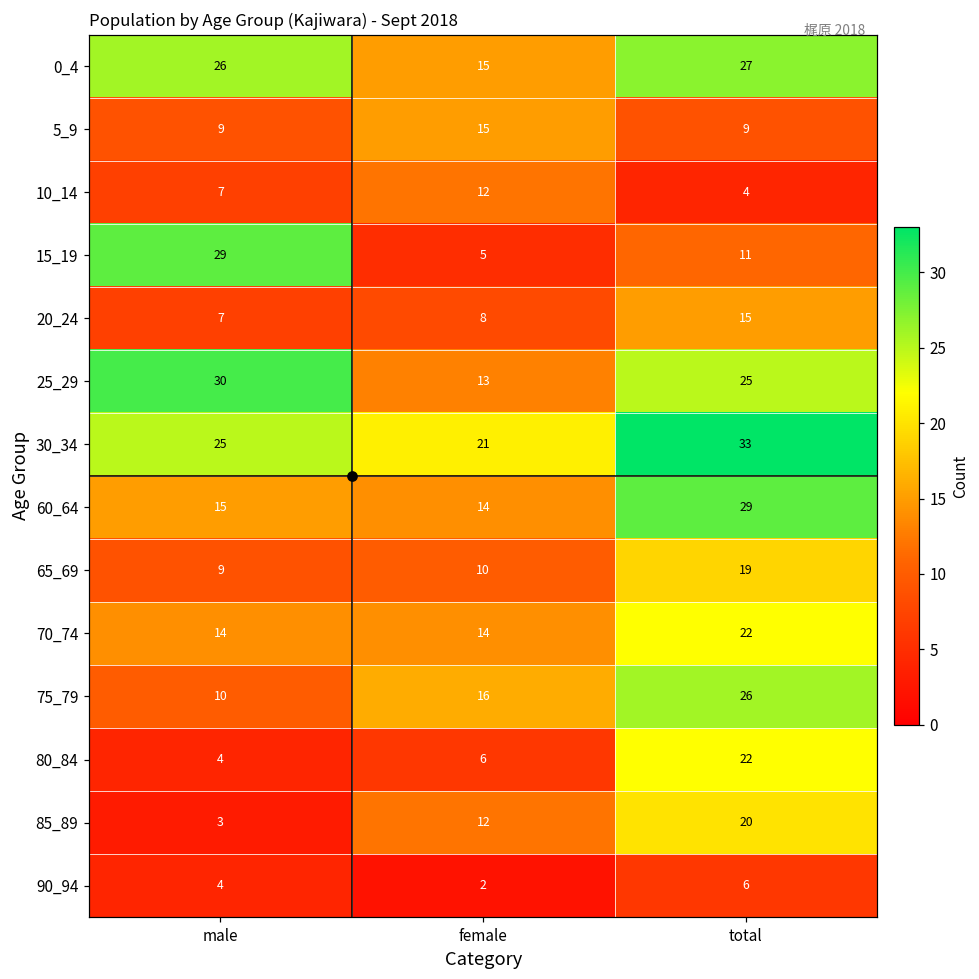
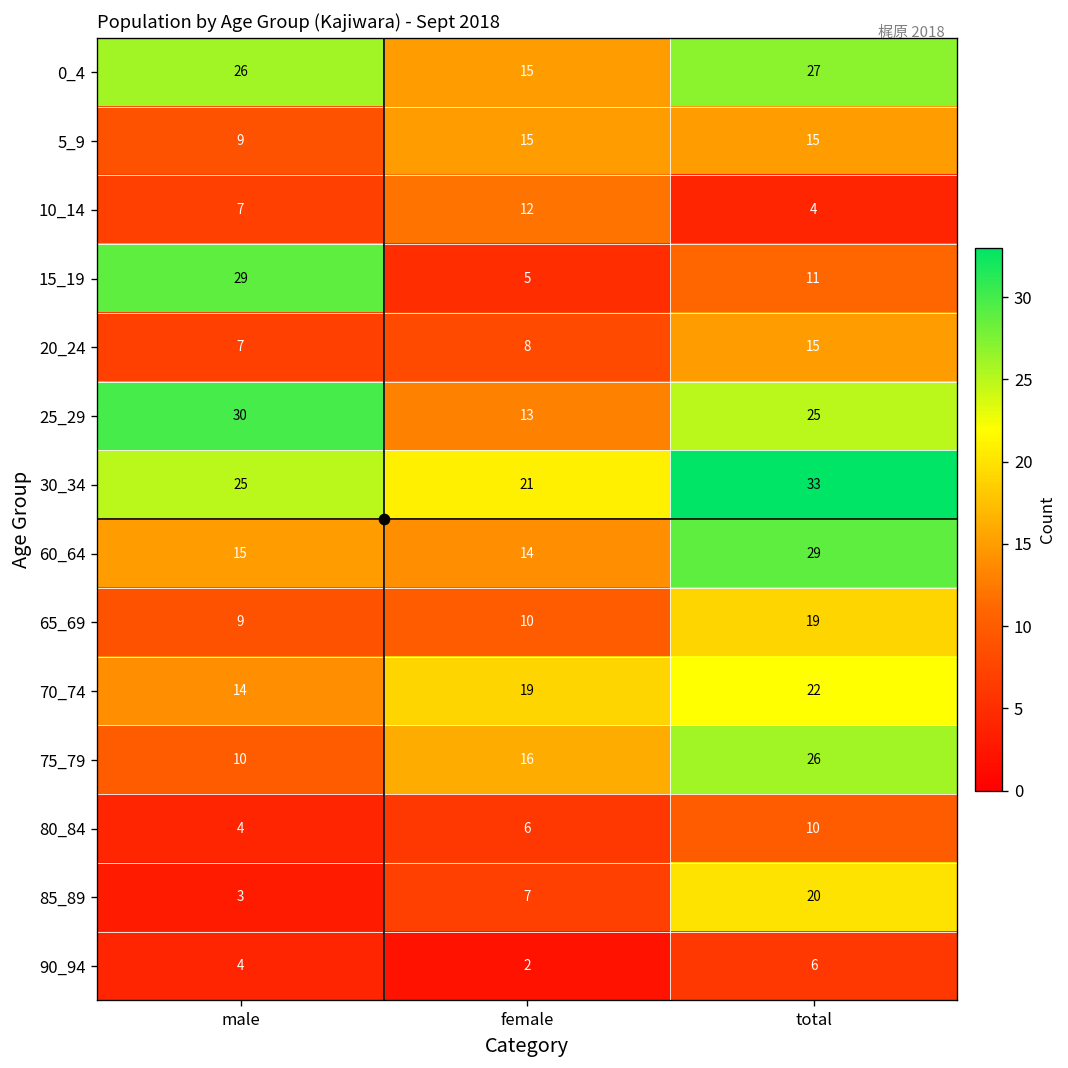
5_9, total: 9 -> 15
70_74, female: 14 -> 19
80_84, total: 22 -> 10
85_89, female: 12 -> 7
